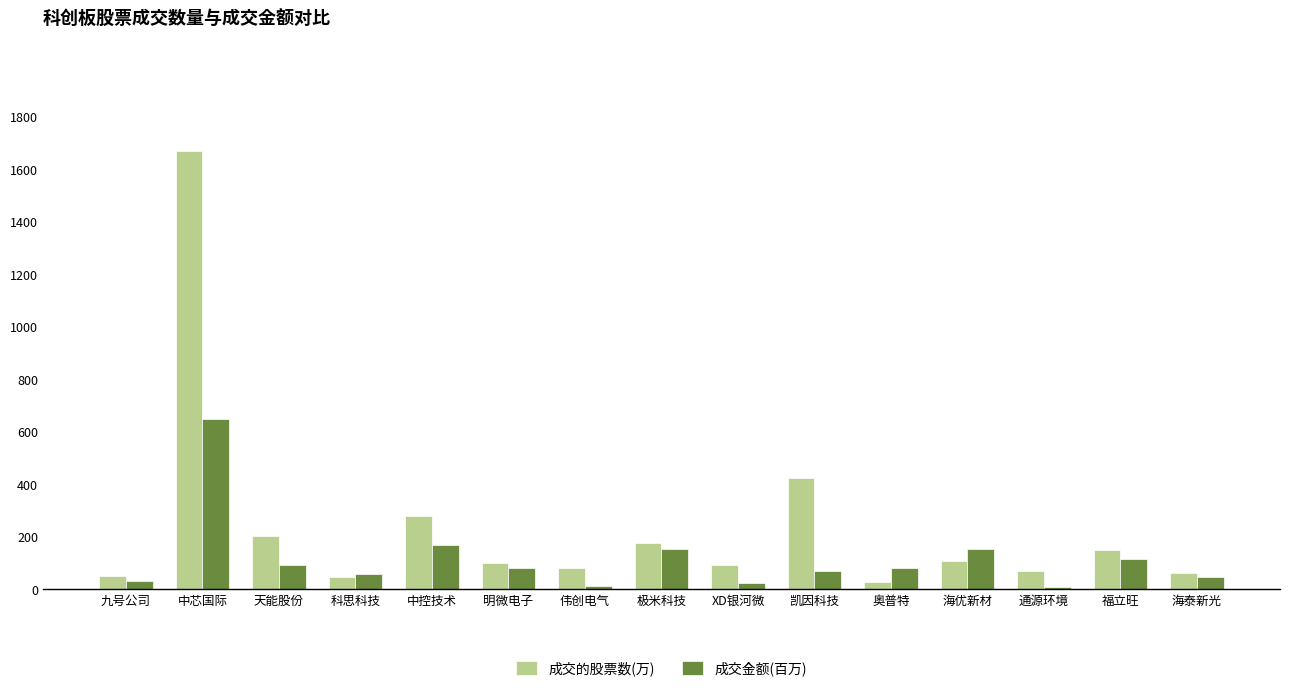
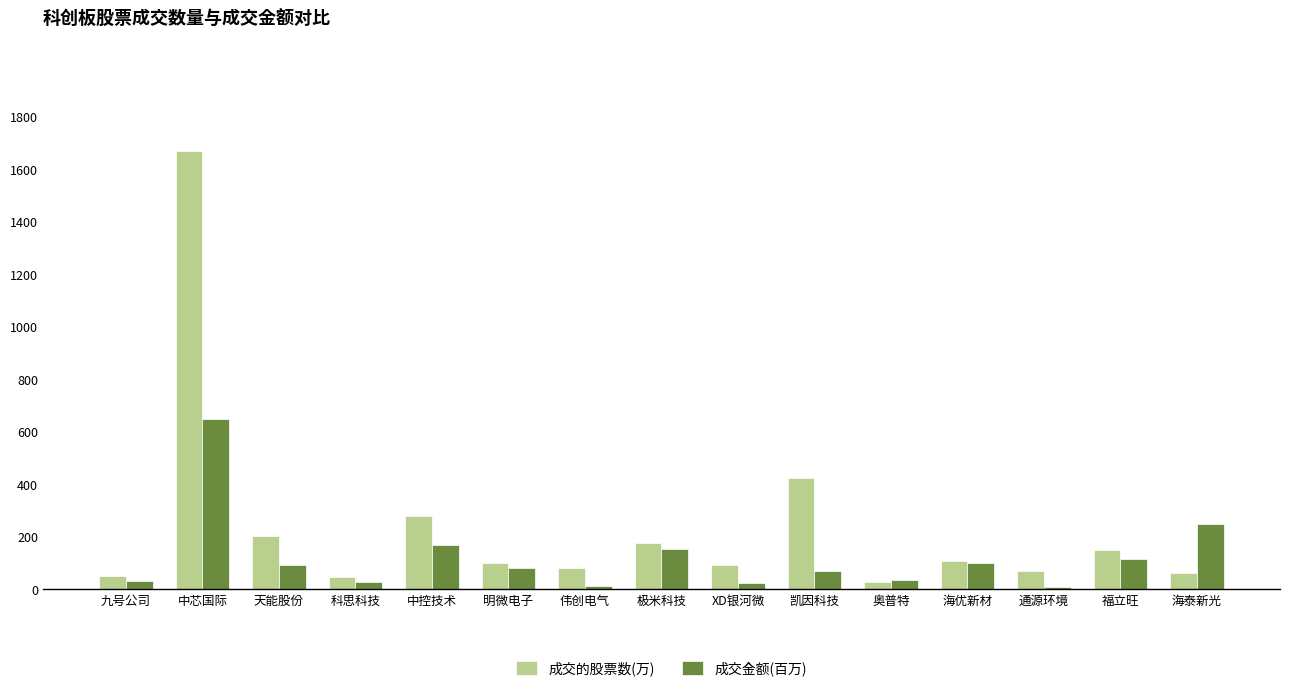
成交金额(百万), 科思科技: 60 -> 30
成交金额(百万), 奥普特: 80 -> 40
成交金额(百万), 海优新材: 150 -> 100
成交金额(百万), 海泰新光: 50 -> 250
